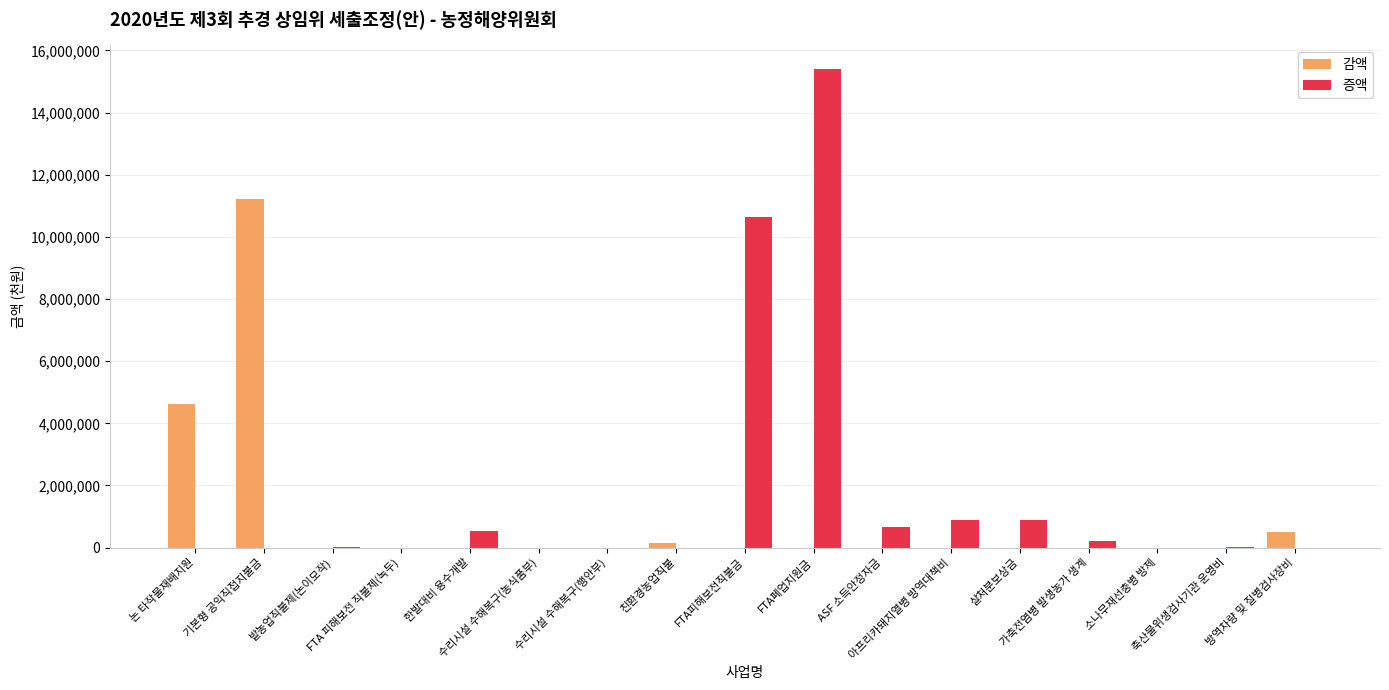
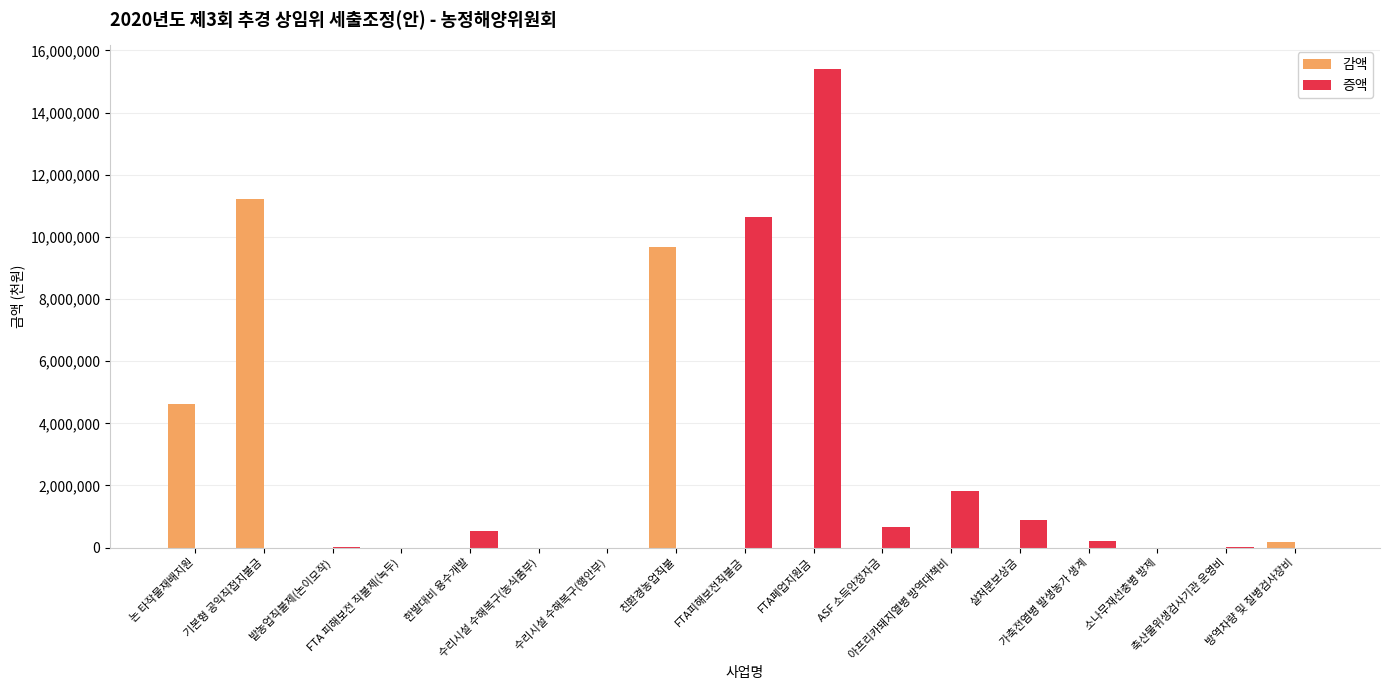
감액, 친환경농업직불: 100,000 -> 9,700,000
증액, 아프리카돼지열병 방역대책비: 900,000 -> 1,800,000
감액, 방역차량 및 질병검사장비: 500,000 -> 200,000
